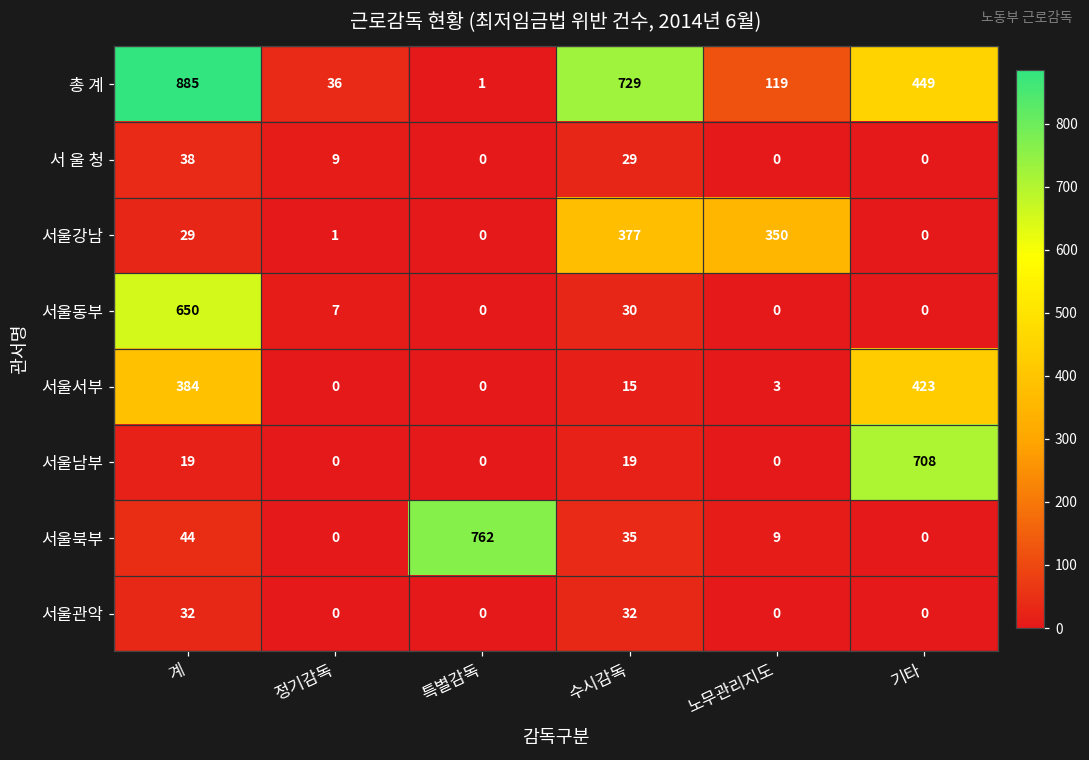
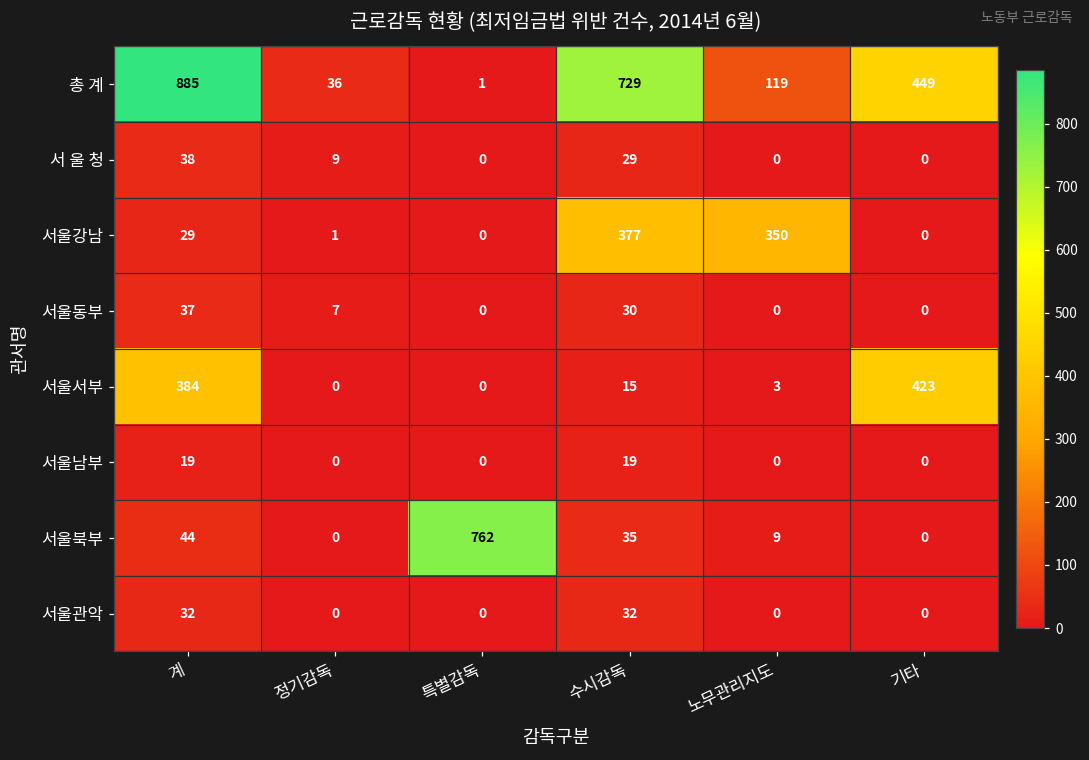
서울동부, 계: 650 -> 37
서울남부, 기타: 708 -> 0
